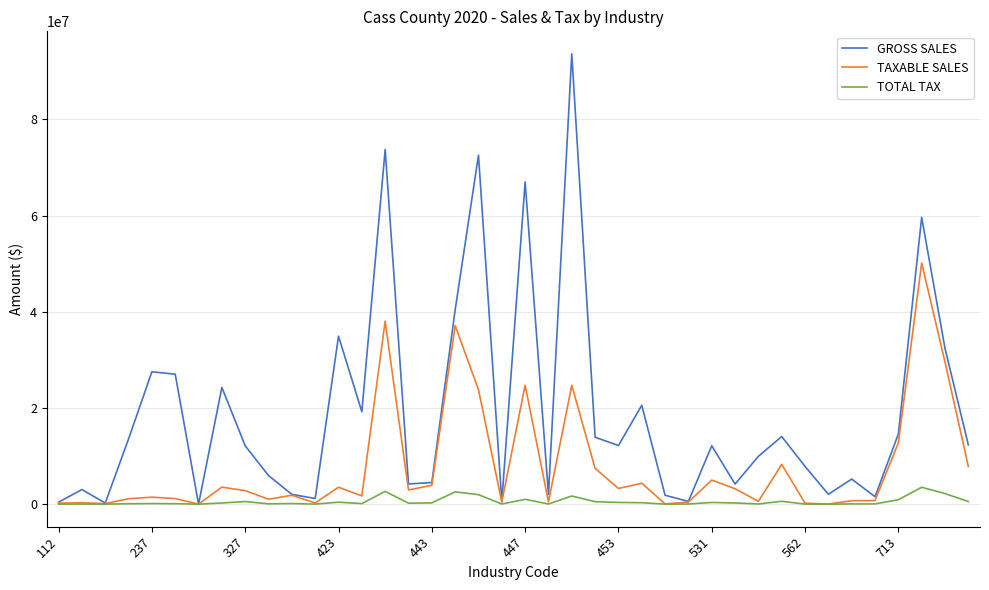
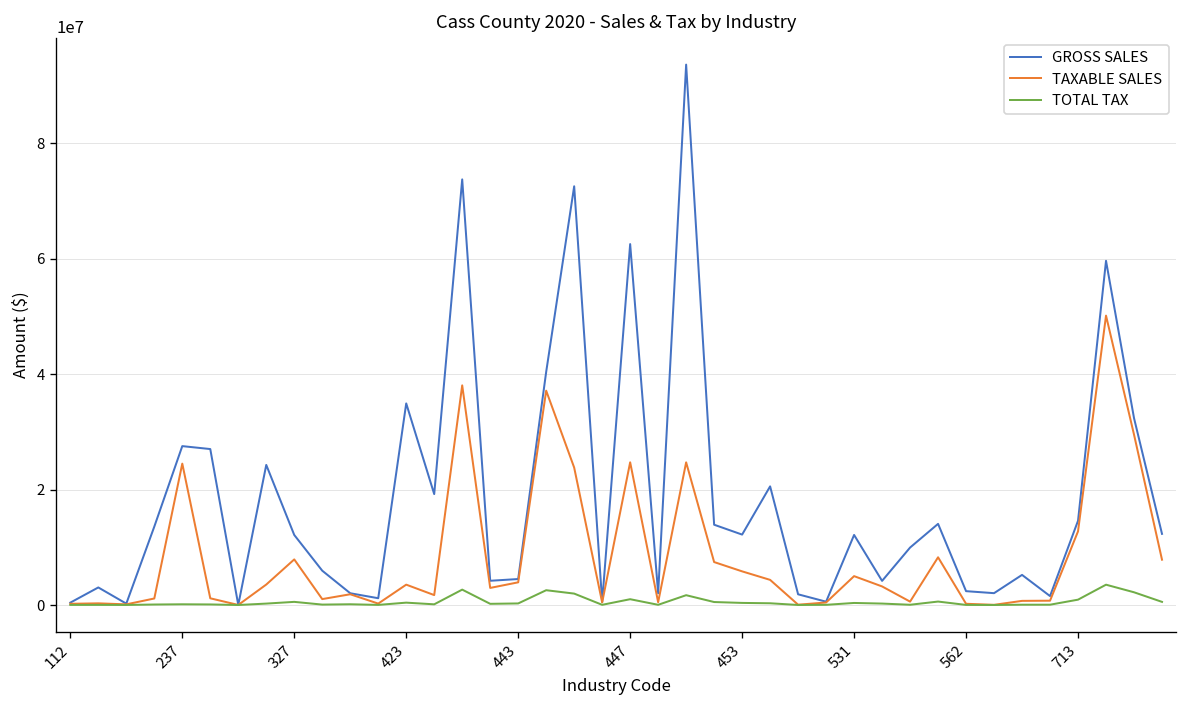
TAXABLE SALES, 237: 1000000 -> 24000000
TAXABLE SALES, 327: 3000000 -> 8000000
GROSS SALES, 447: 67000000 -> 63000000
TAXABLE SALES, 453: 3000000 -> 6000000
GROSS SALES, 562: 8000000 -> 2000000
